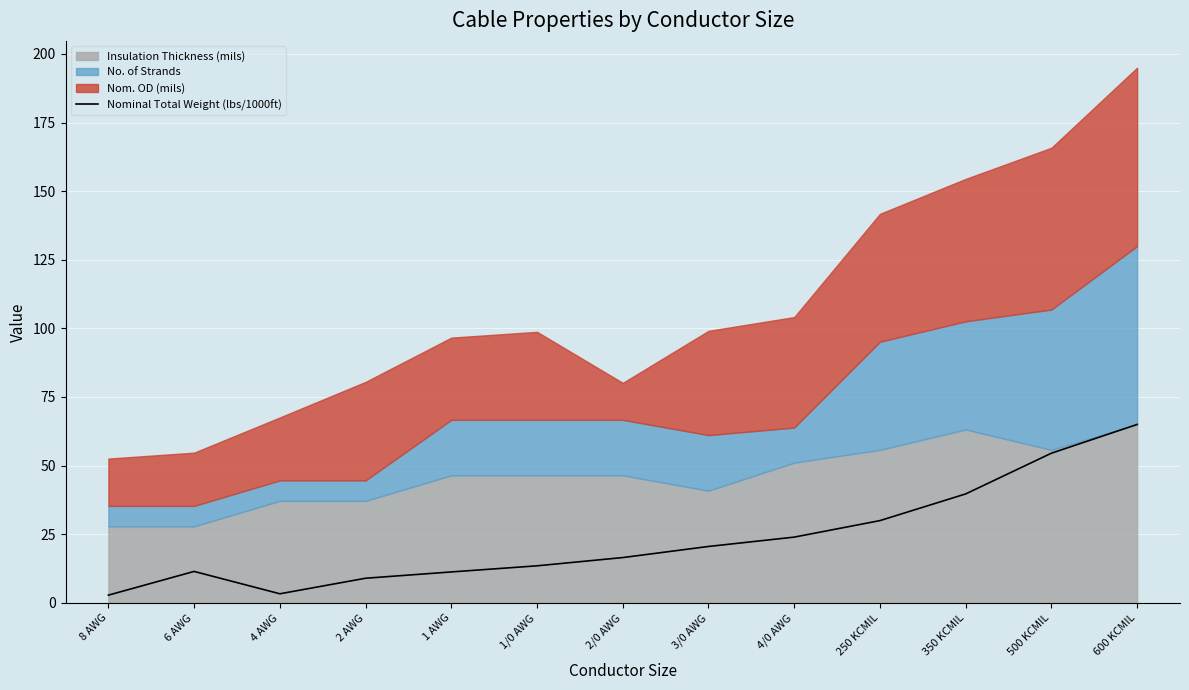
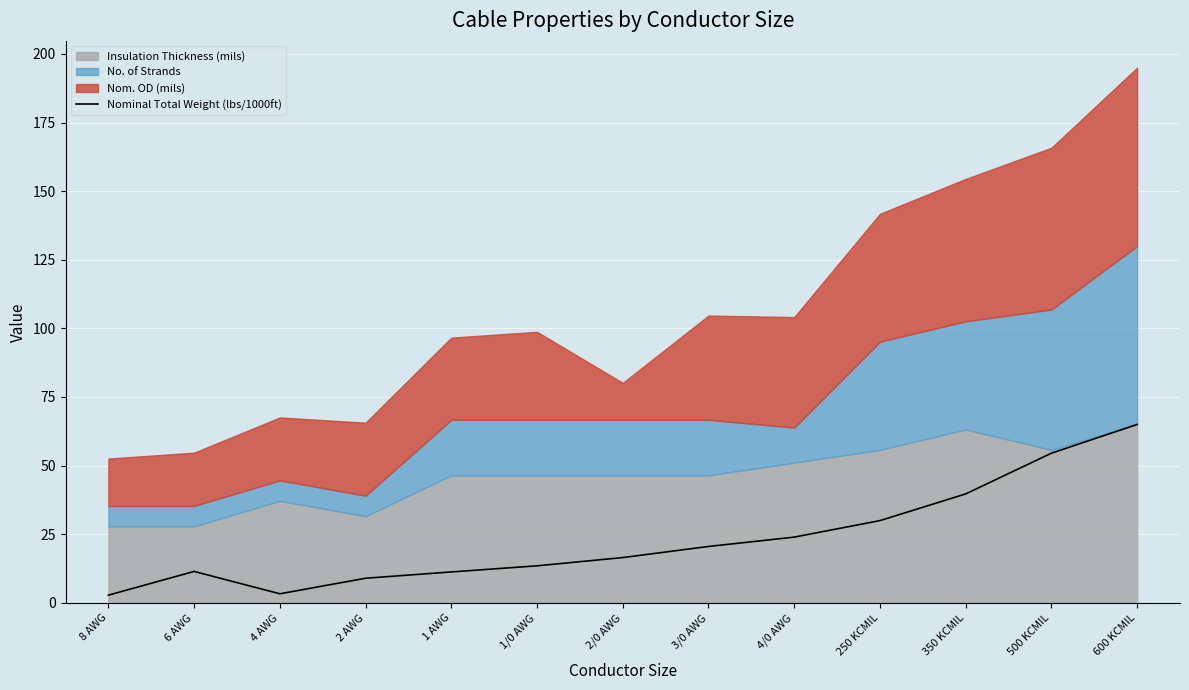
Insulation Thickness (mils), 2 AWG: 37 -> 32
Nom. OD (mils), 2 AWG: 36 -> 27
Insulation Thickness (mils), 3/0 AWG: 41 -> 46
